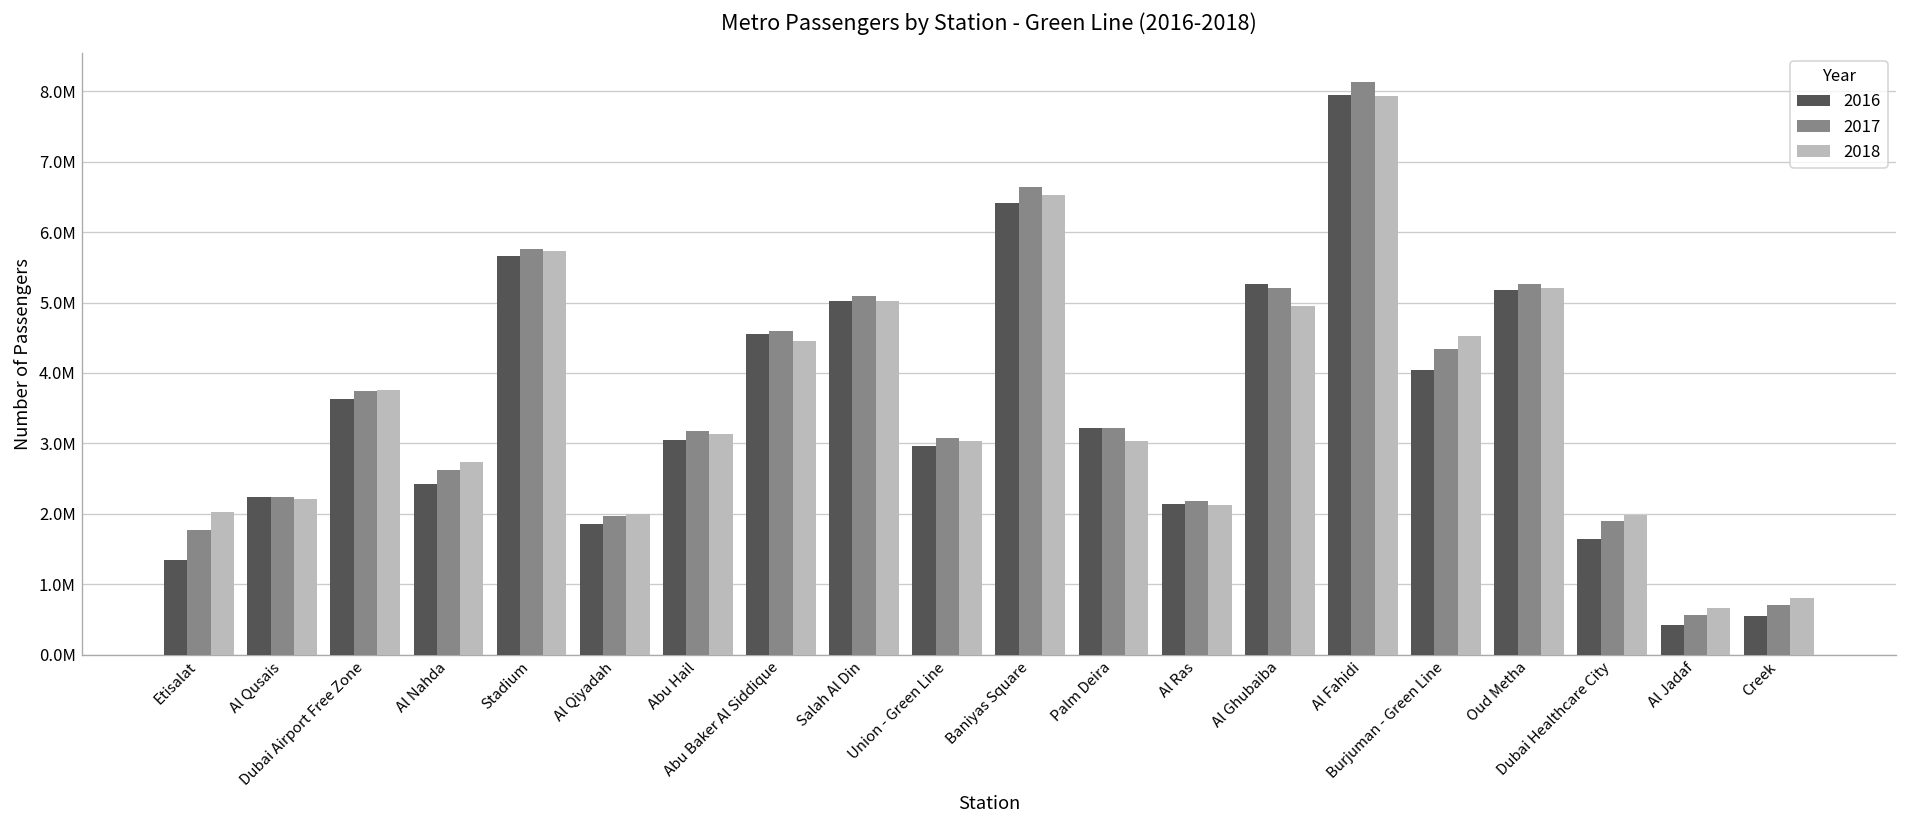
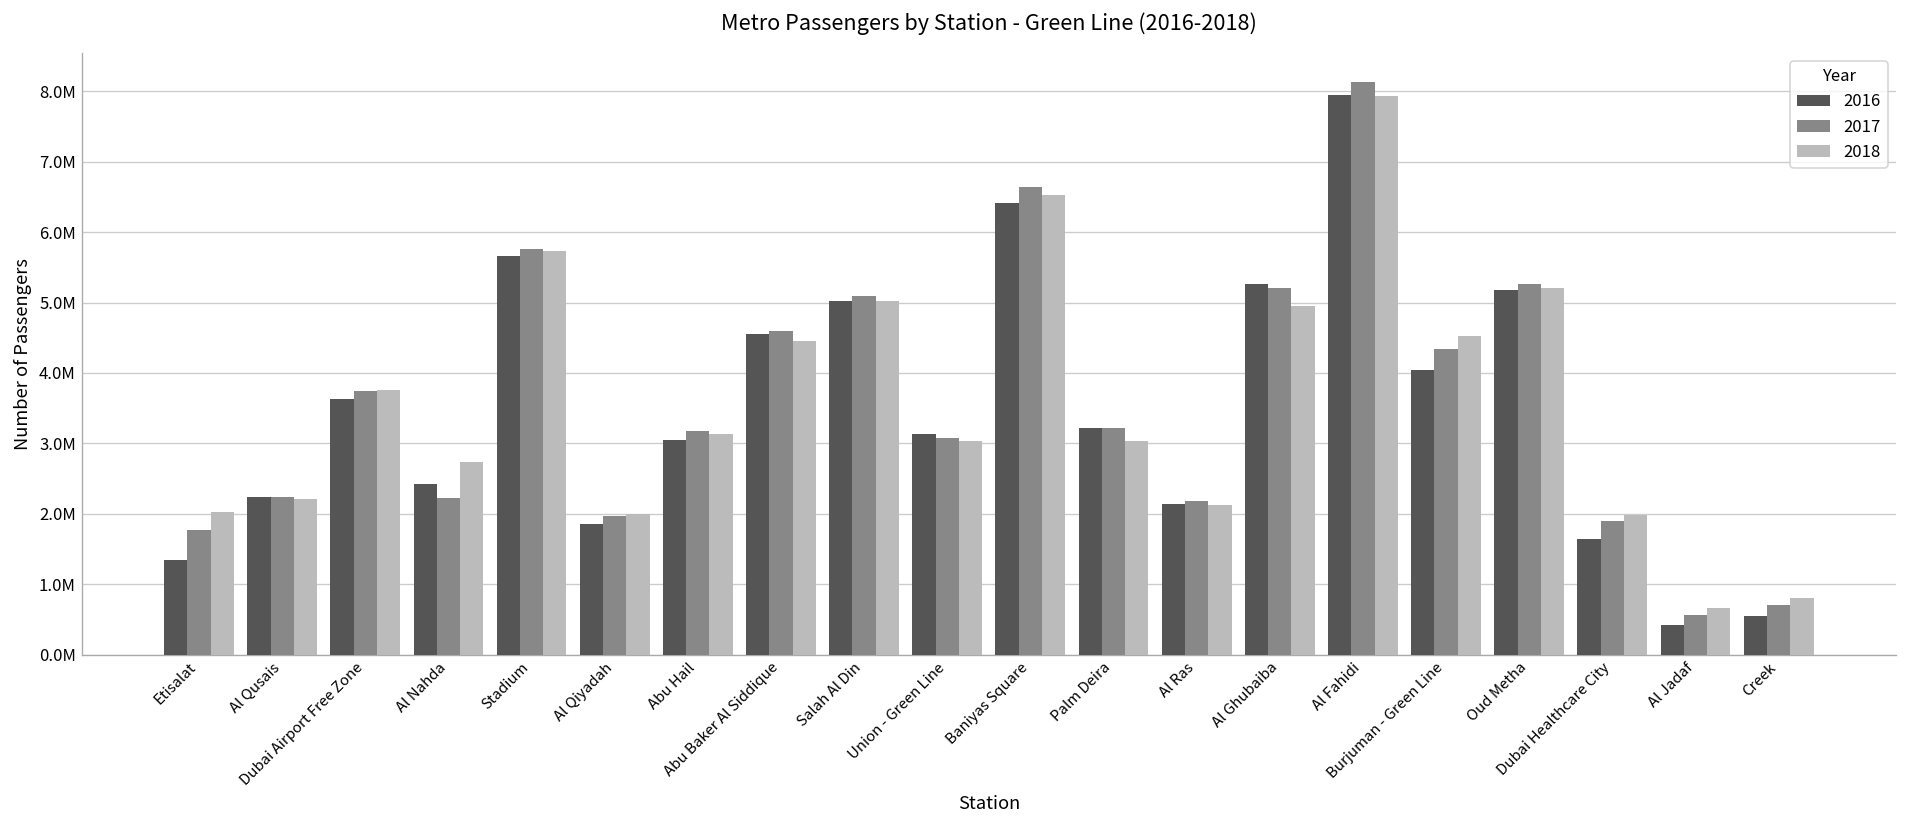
2017, Al Nahda: 2600000 -> 2200000
2016, Union - Green Line: 3000000 -> 3100000
